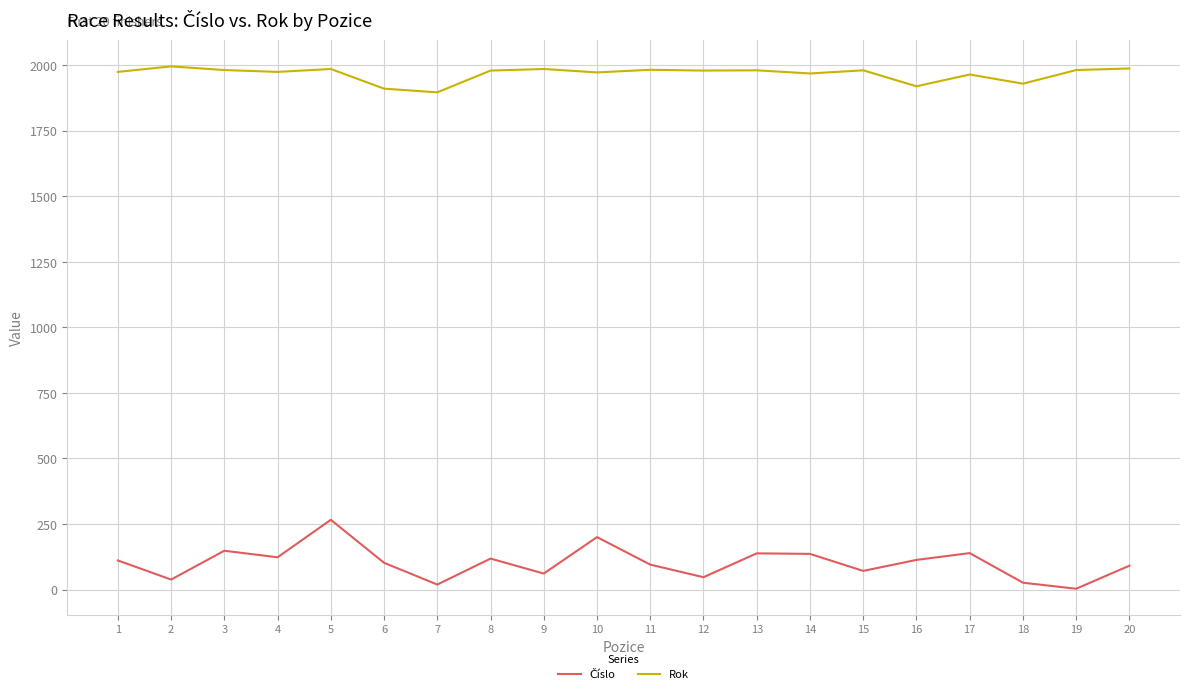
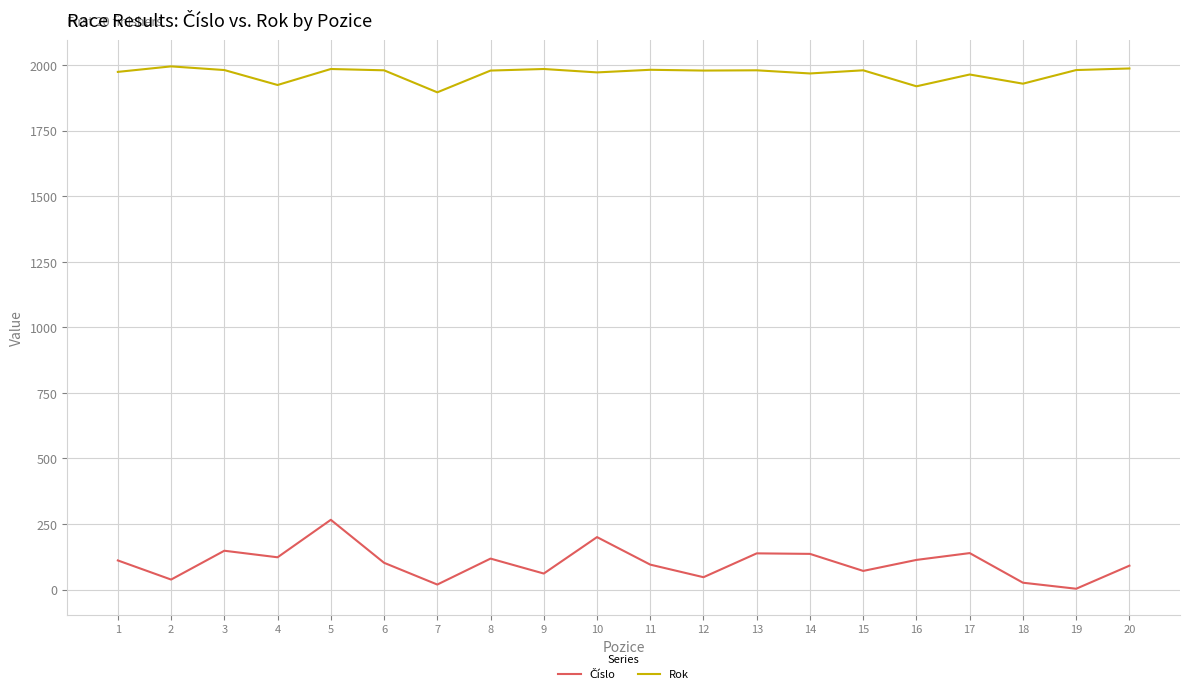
Rok, 4: 1980 -> 1930
Rok, 6: 1910 -> 1980
